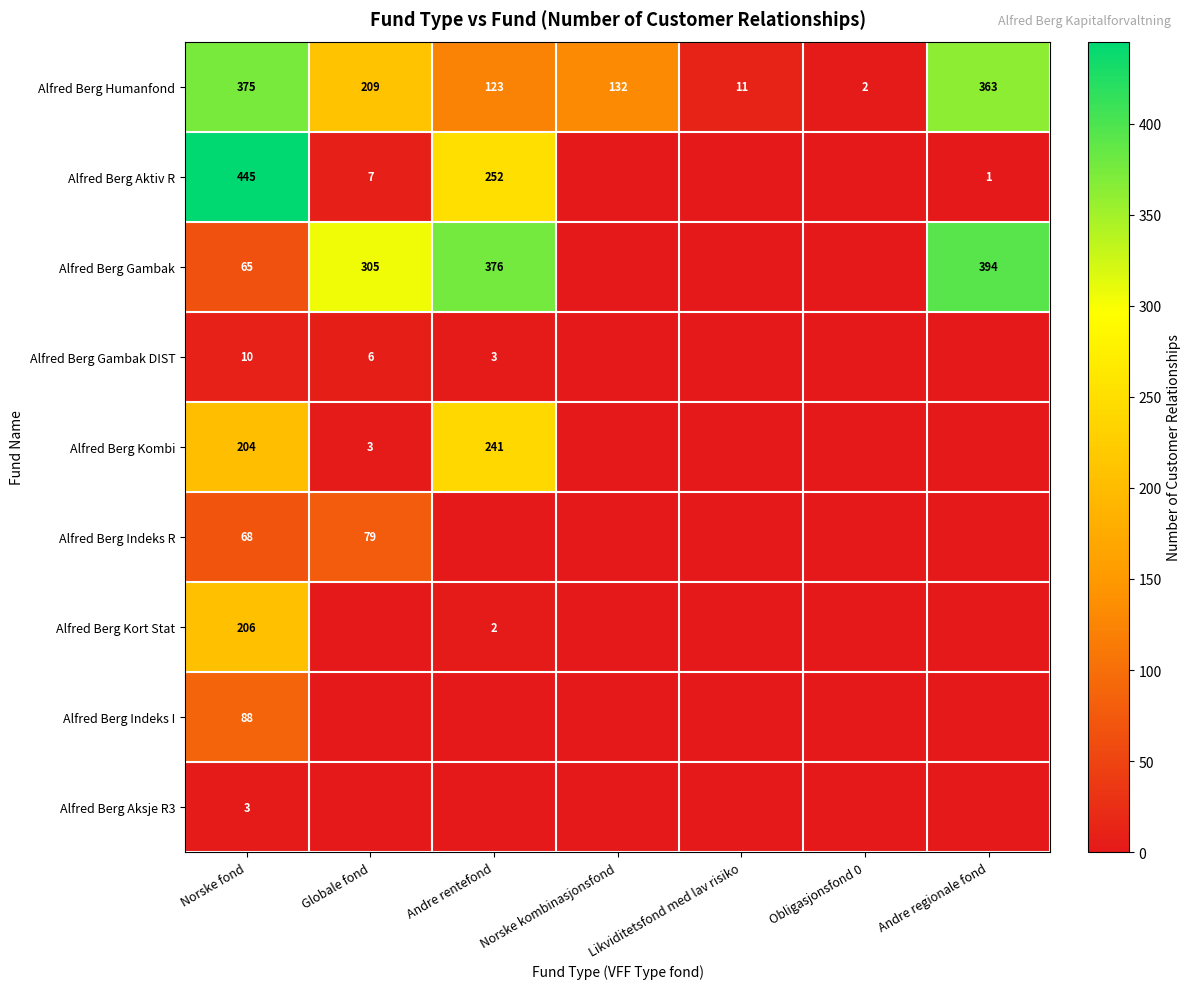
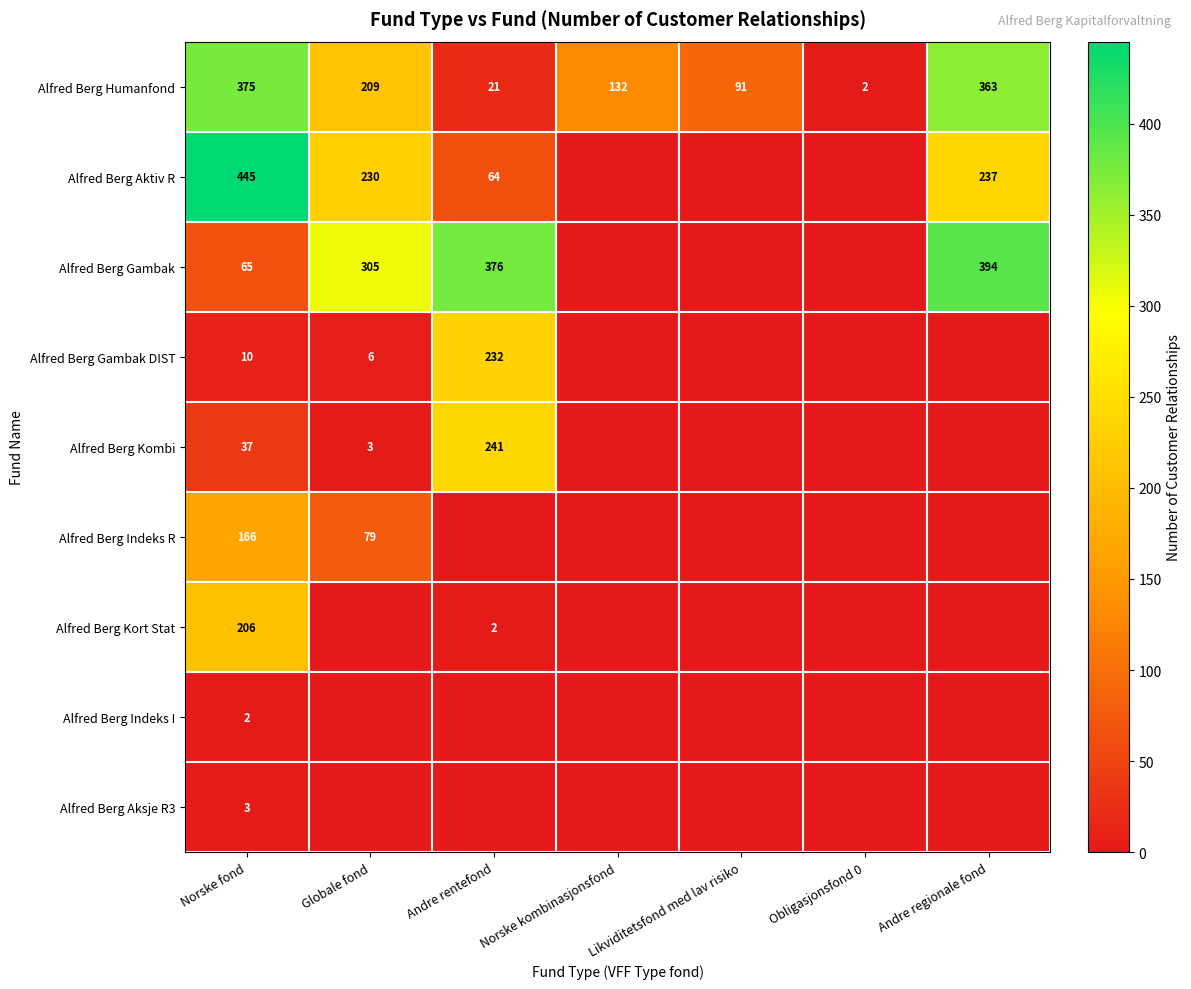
Alfred Berg Humanfond, Andre rentefond: 123 -> 21
Alfred Berg Humanfond, Likviditetsfond med lav risiko: 11 -> 91
Alfred Berg Aktiv R, Globale fond: 7 -> 230
Alfred Berg Aktiv R, Andre rentefond: 252 -> 64
Alfred Berg Aktiv R, Andre regionale fond: 1 -> 237
Alfred Berg Gambak DIST, Andre rentefond: 3 -> 232
Alfred Berg Kombi, Norske fond: 204 -> 37
Alfred Berg Indeks R, Norske fond: 68 -> 166
Alfred Berg Indeks I, Norske fond: 88 -> 2
